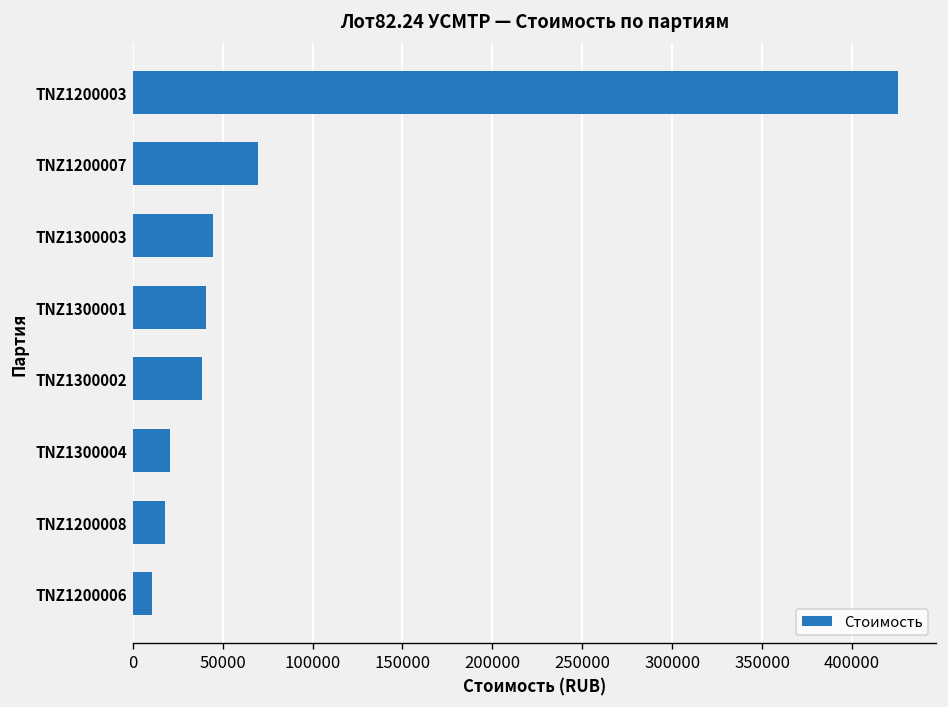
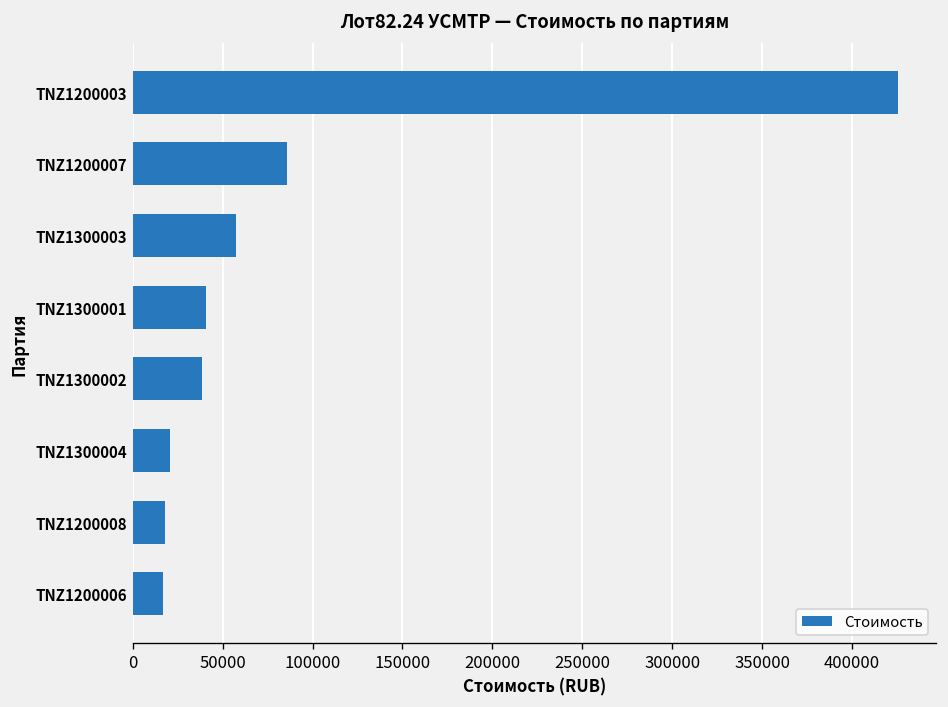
TNZ1200007: 69000 -> 86000
TNZ1300003: 45000 -> 58000
TNZ1200006: 11000 -> 17000
